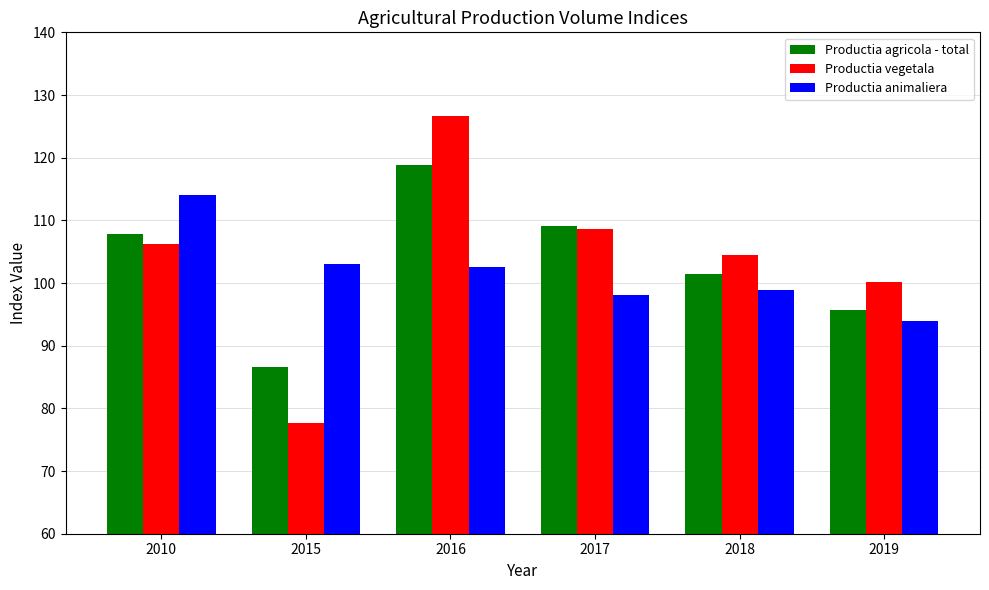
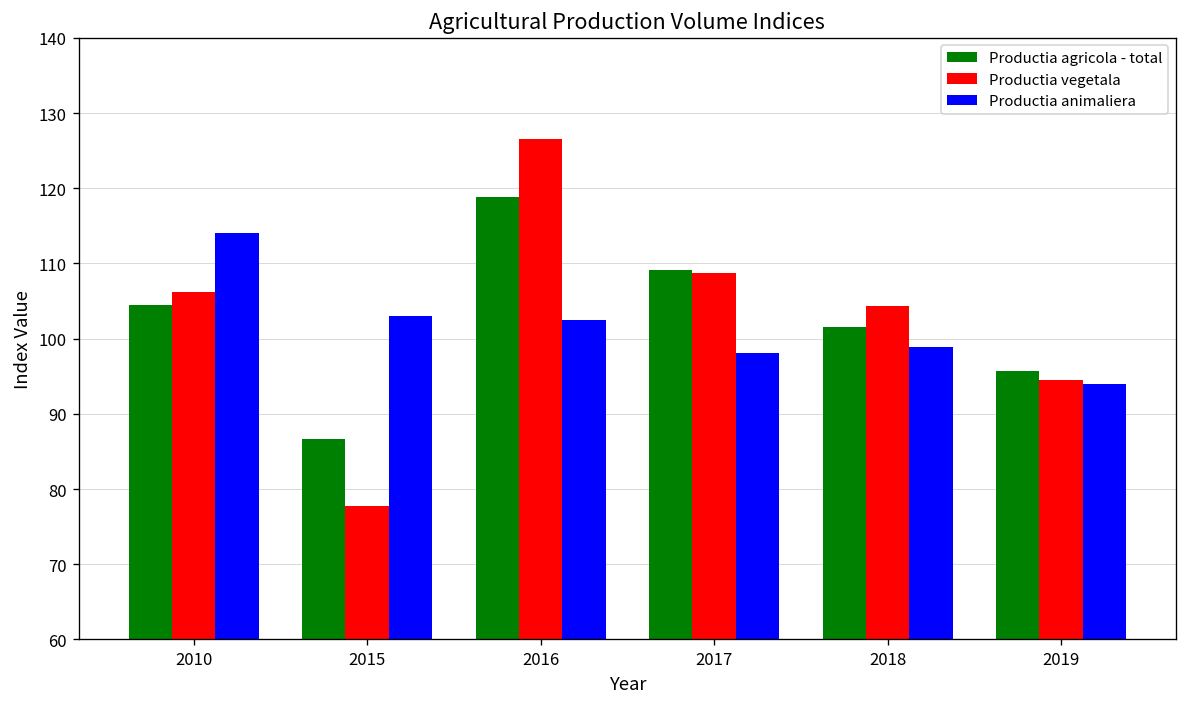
Productia agricola - total, 2010: 108 -> 105
Productia vegetala, 2019: 100 -> 95
